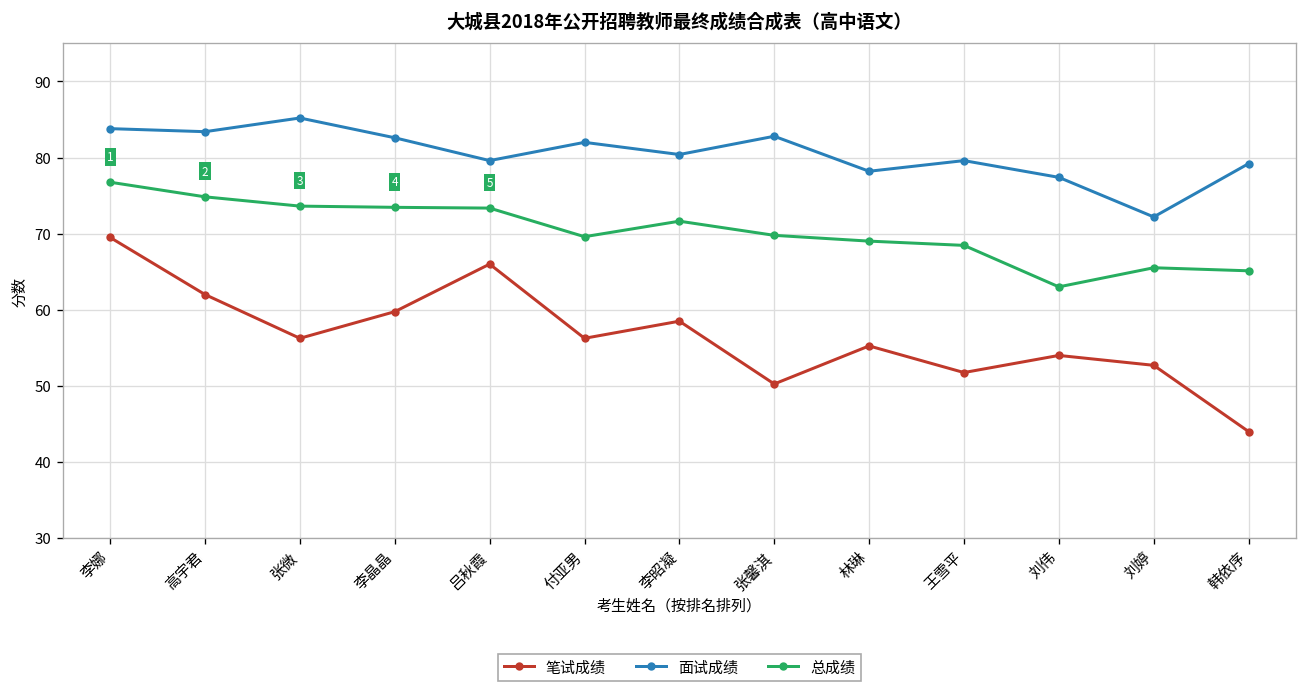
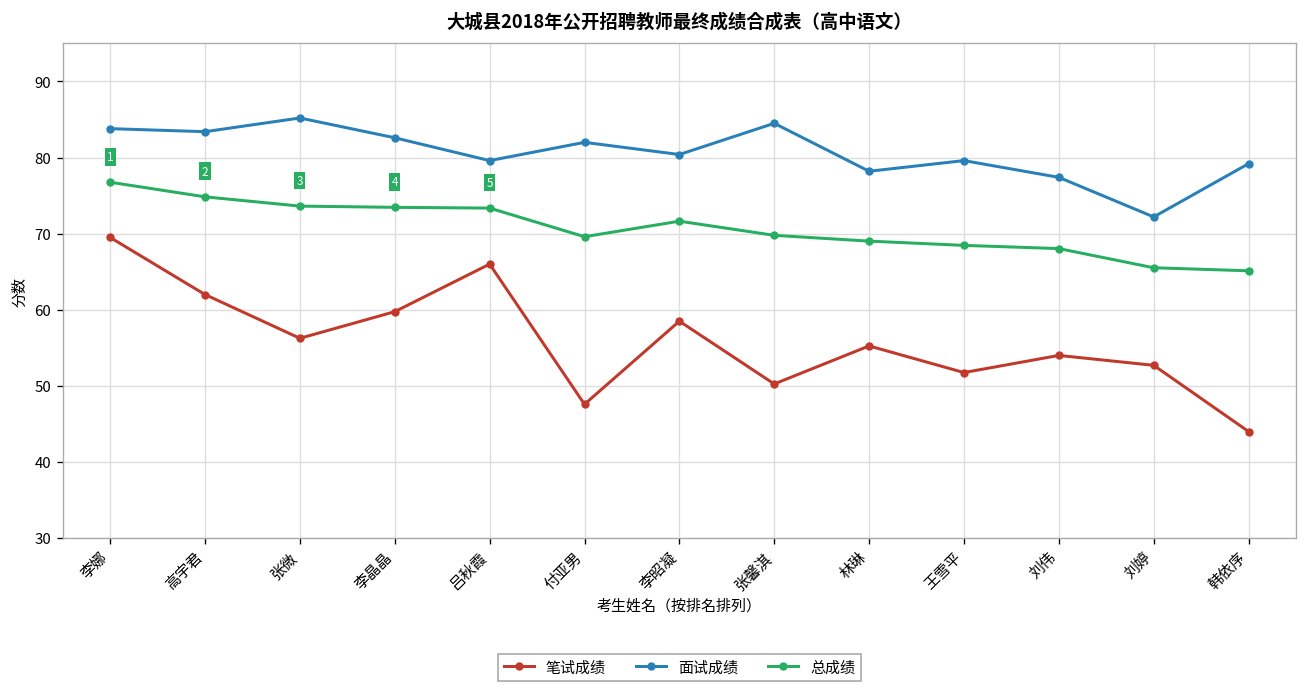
笔试成绩, 付亚男: 56 -> 48
面试成绩, 张馨淇: 83 -> 85
总成绩, 刘伟: 63 -> 68
